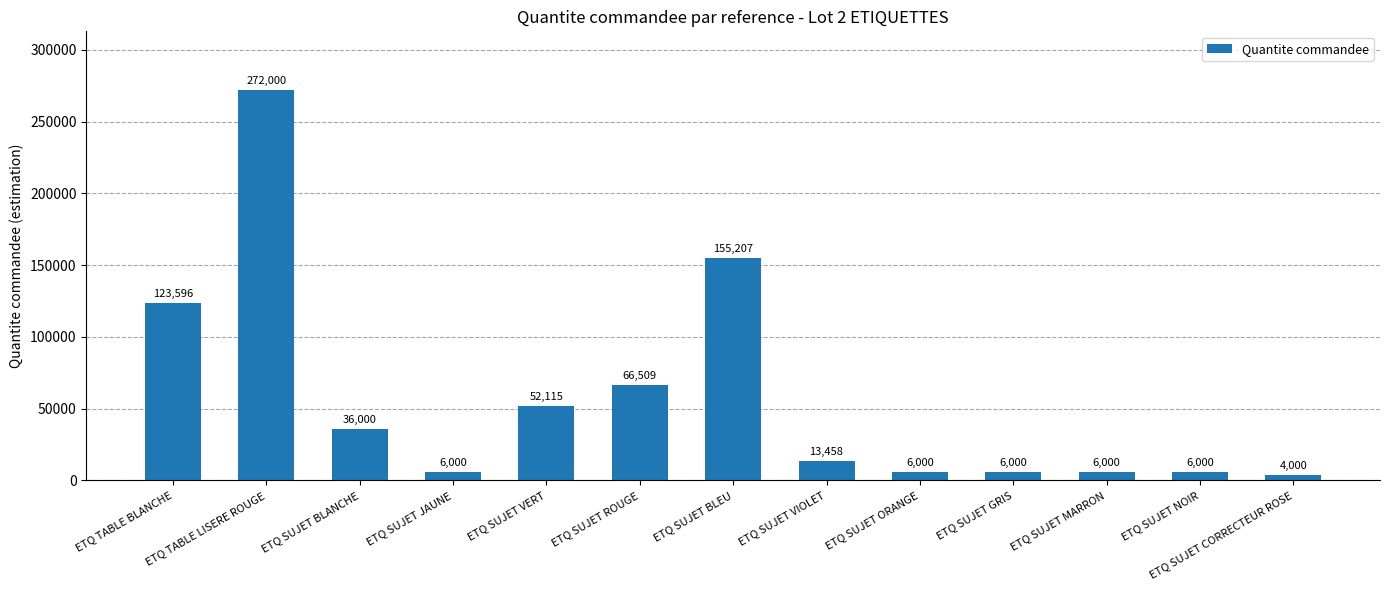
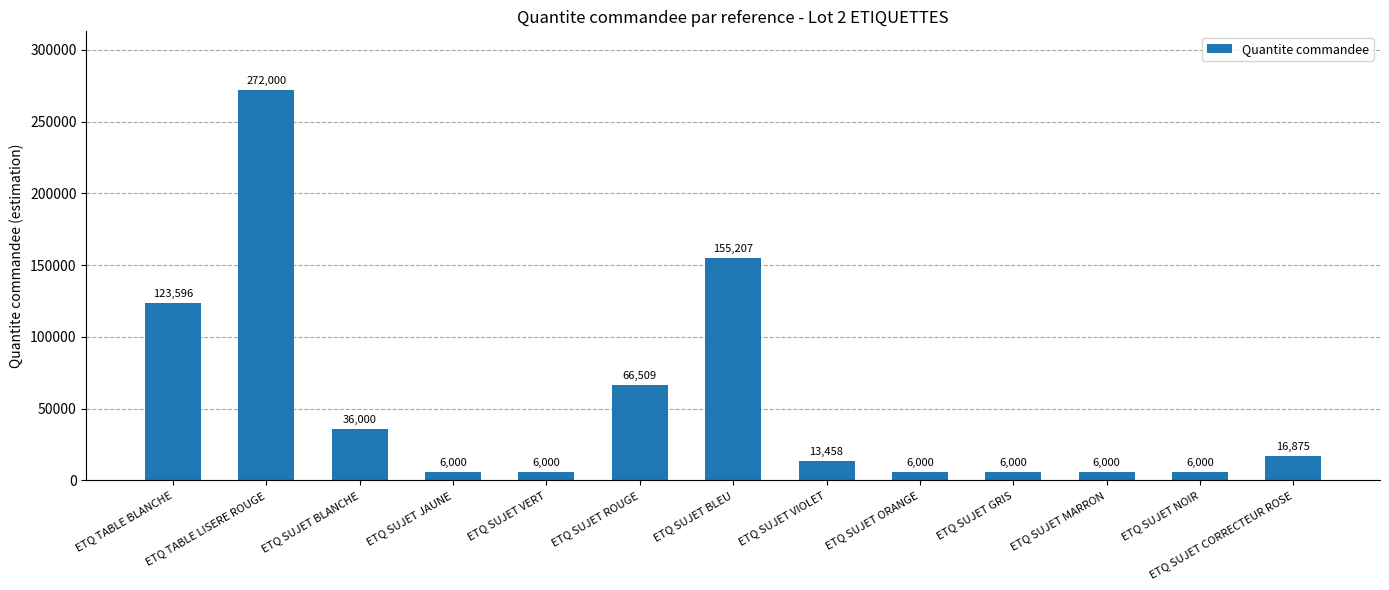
ETQ SUJET VERT: 52,115 -> 6,000
ETQ SUJET CORRECTEUR ROSE: 4,000 -> 16,875
